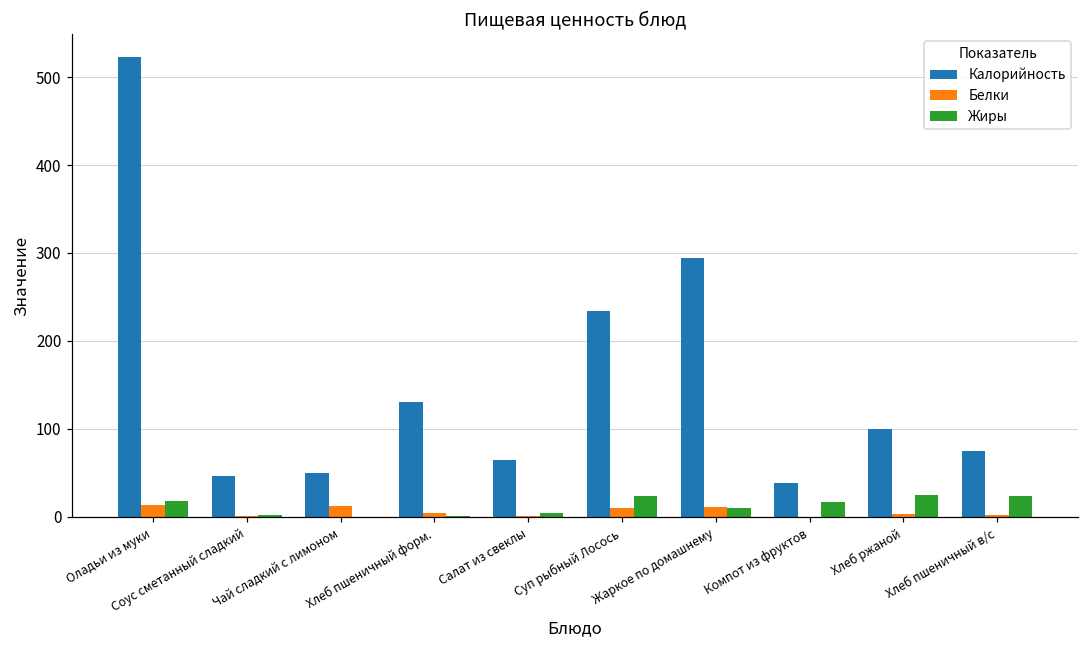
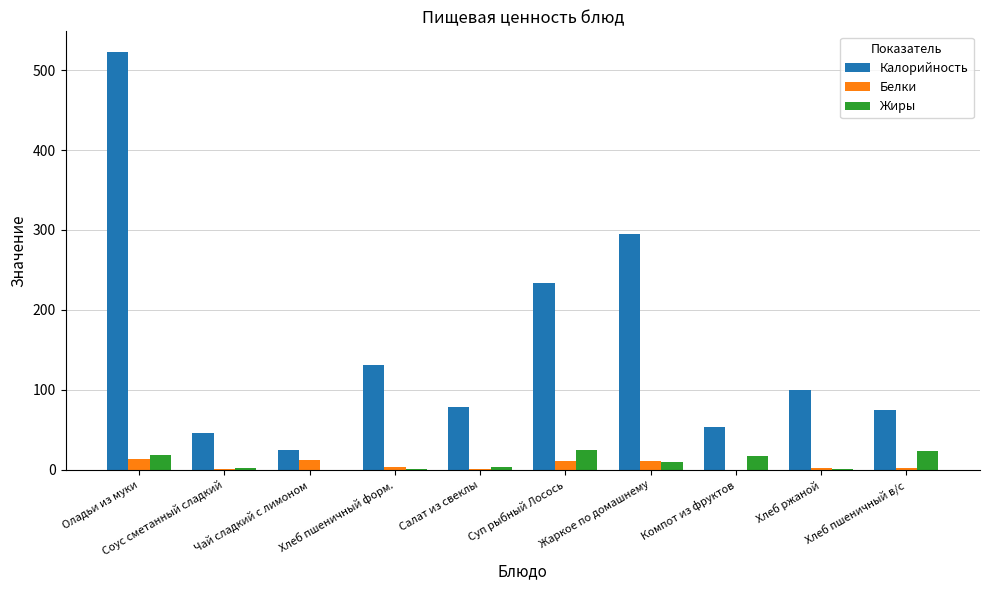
Калорийность, Чай сладкий с лимоном: 50 -> 20
Калорийность, Салат из свеклы: 60 -> 80
Калорийность, Компот из фруктов: 40 -> 50
Жиры, Хлеб ржаной: 30 -> 0
